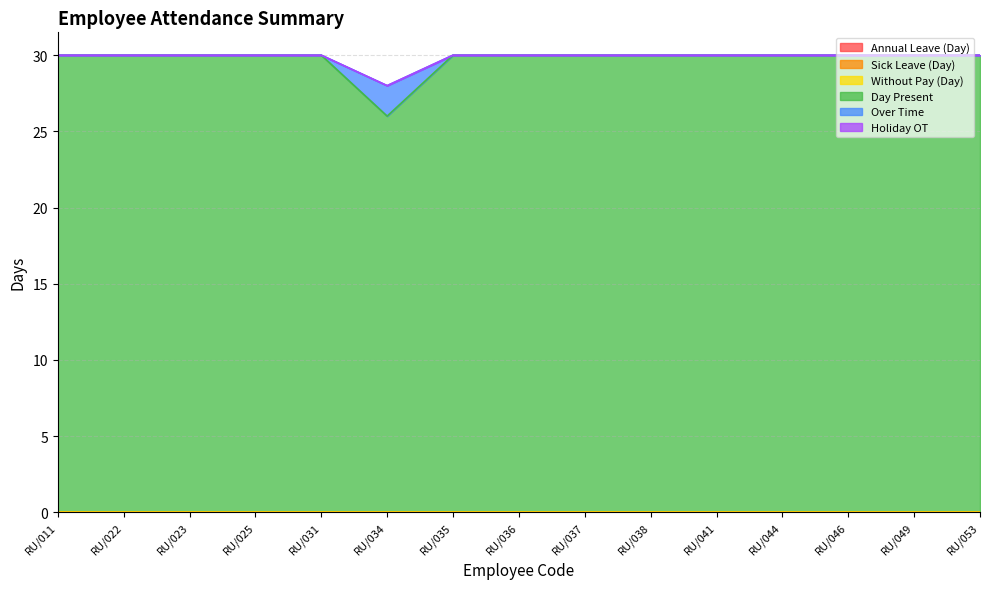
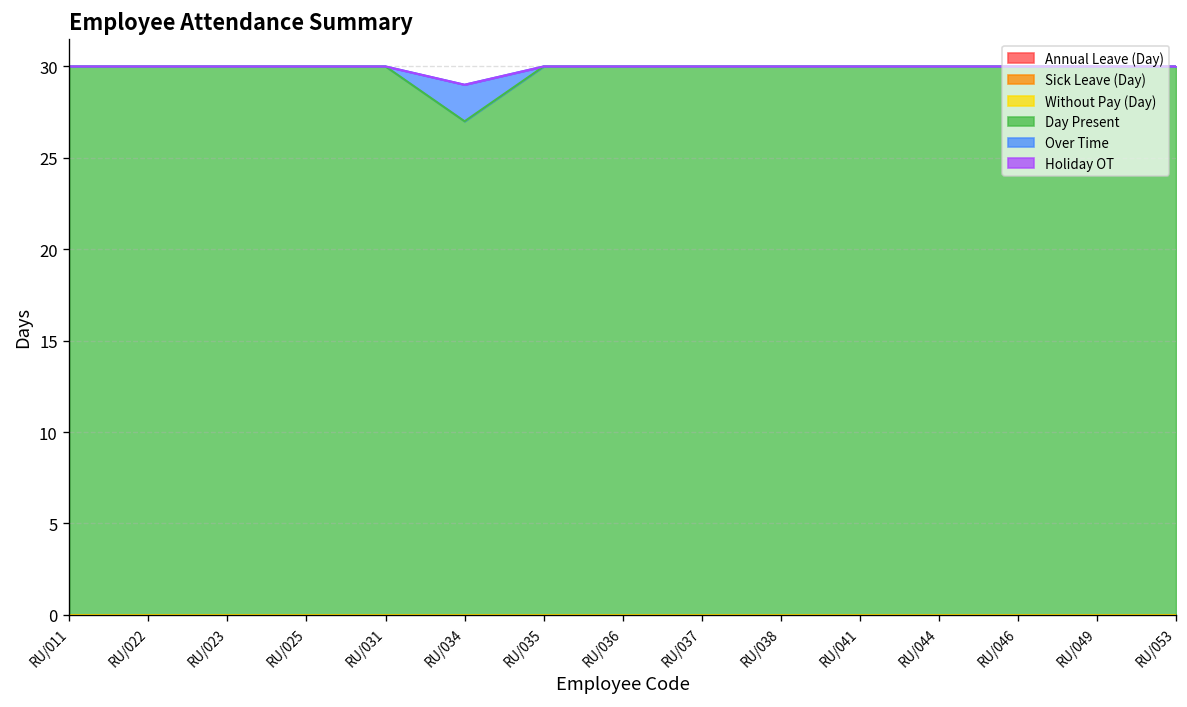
Day Present, RU/034: 26 -> 27
